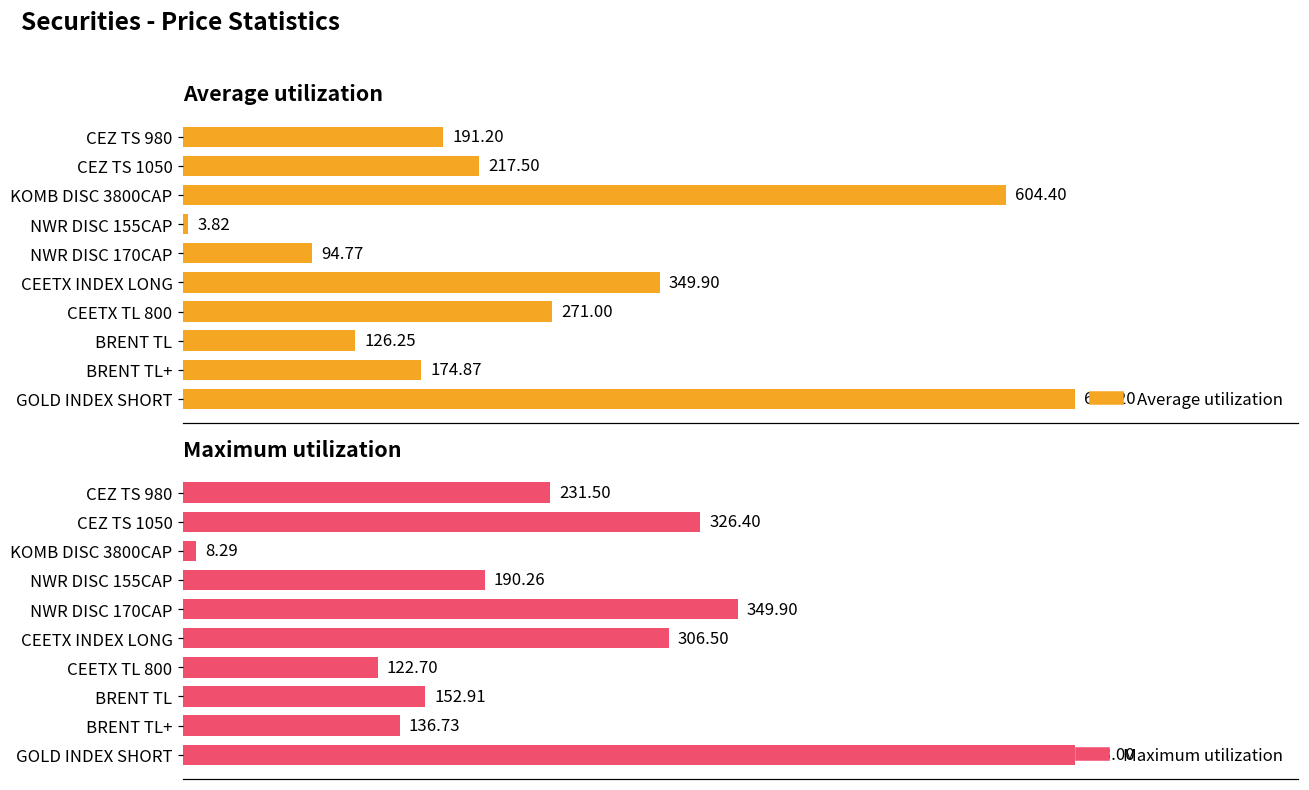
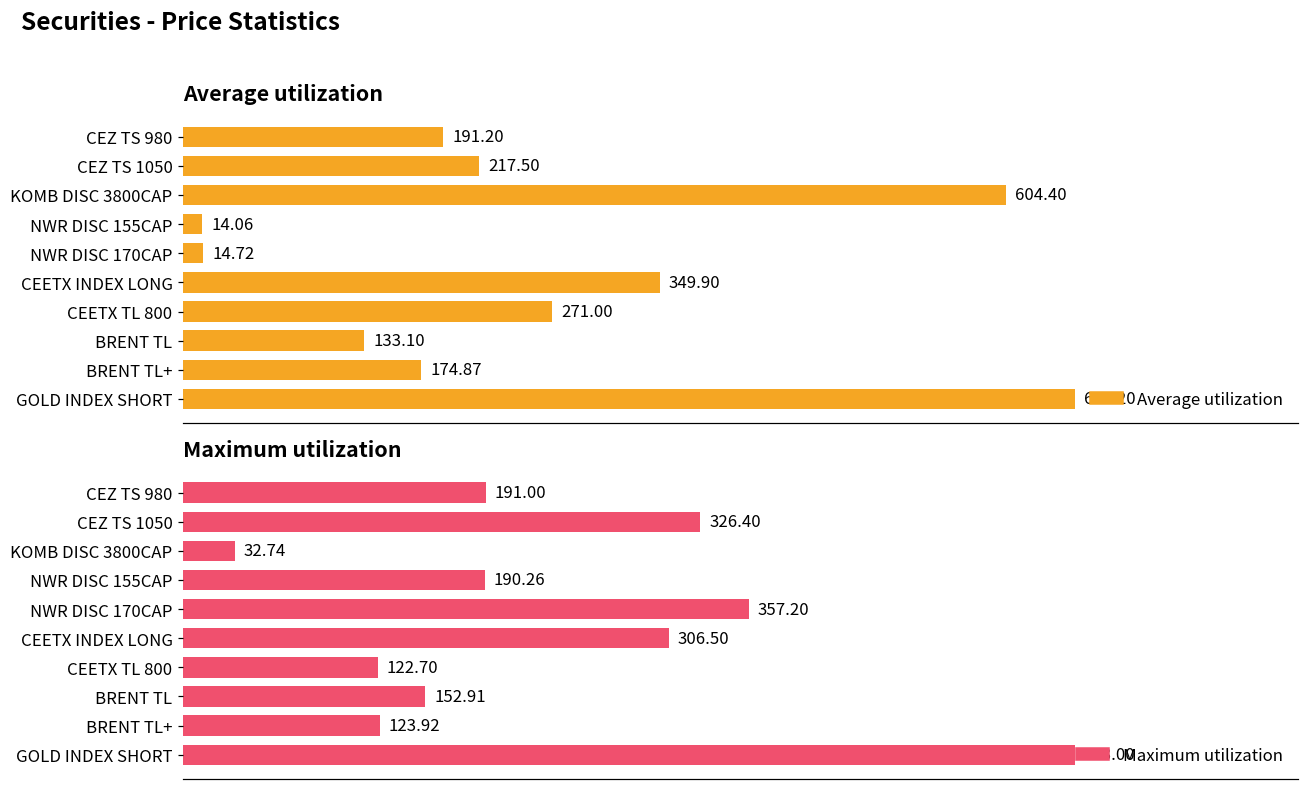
Average utilization, NWR DISC 155CAP: 3.82 -> 14.06
Average utilization, NWR DISC 170CAP: 94.77 -> 14.72
Average utilization, BRENT TL: 126.25 -> 133.10
Maximum utilization, CEZ TS 980: 231.50 -> 191.00
Maximum utilization, KOMB DISC 3800CAP: 8.29 -> 32.74
Maximum utilization, NWR DISC 170CAP: 349.90 -> 357.20
Maximum utilization, BRENT TL+: 136.73 -> 123.92
